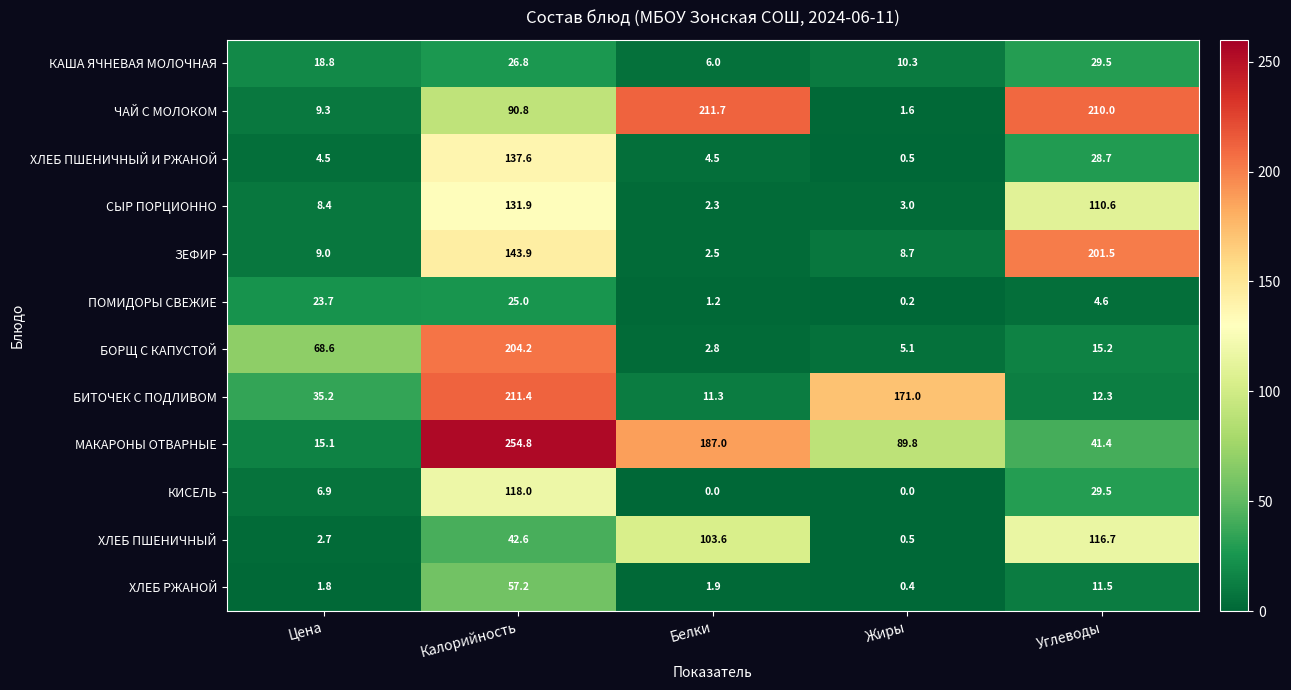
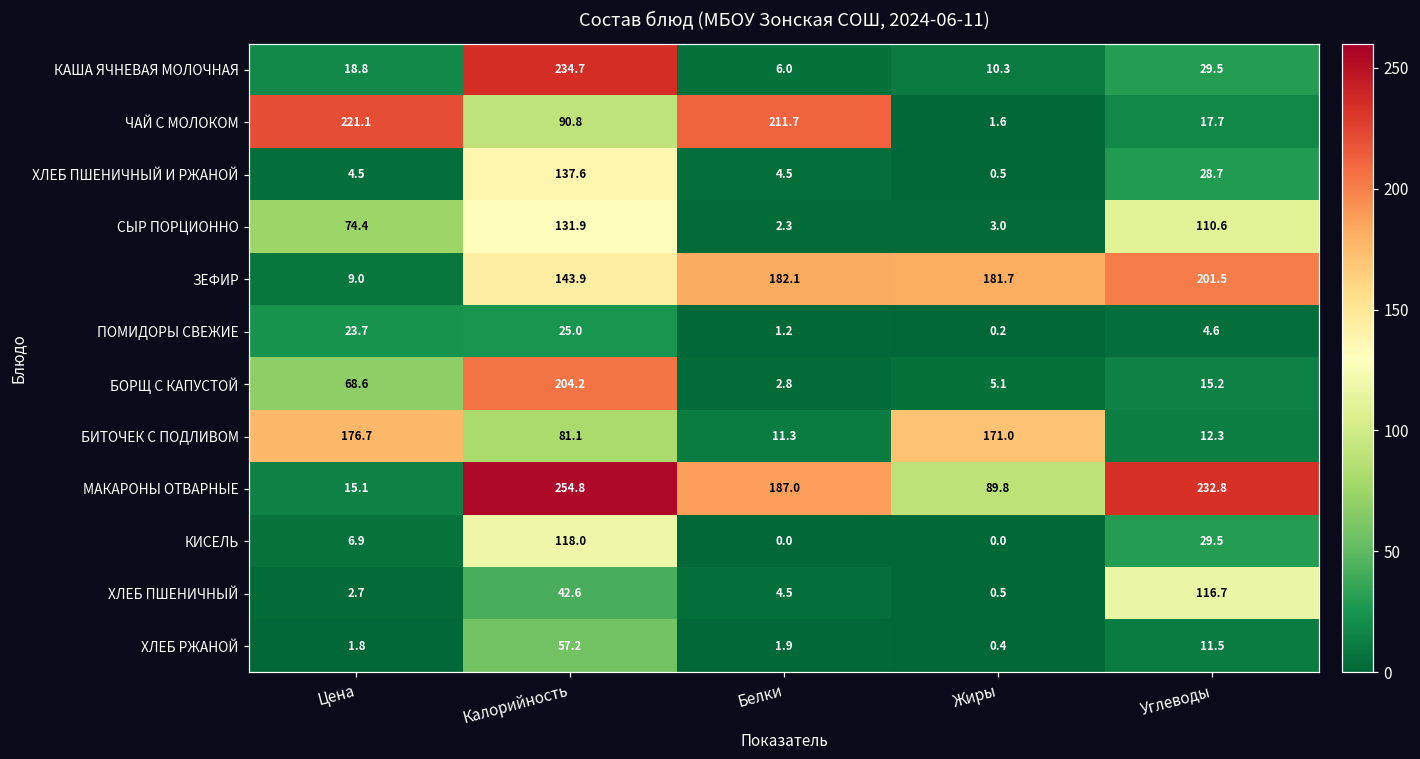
КАША ЯЧНЕВАЯ МОЛОЧНАЯ, Калорийность: 26.8 -> 234.7
ЧАЙ С МОЛОКОМ, Цена: 9.3 -> 221.1
ЧАЙ С МОЛОКОМ, Углеводы: 210.0 -> 17.7
СЫР ПОРЦИОННО, Цена: 8.4 -> 74.4
ЗЕФИР, Белки: 2.5 -> 182.1
ЗЕФИР, Жиры: 8.7 -> 181.7
БИТОЧЕК С ПОДЛИВОМ, Цена: 35.2 -> 176.7
БИТОЧЕК С ПОДЛИВОМ, Калорийность: 211.4 -> 81.1
МАКАРОНЫ ОТВАРНЫЕ, Углеводы: 41.4 -> 232.8
ХЛЕБ ПШЕНИЧНЫЙ, Белки: 103.6 -> 4.5
